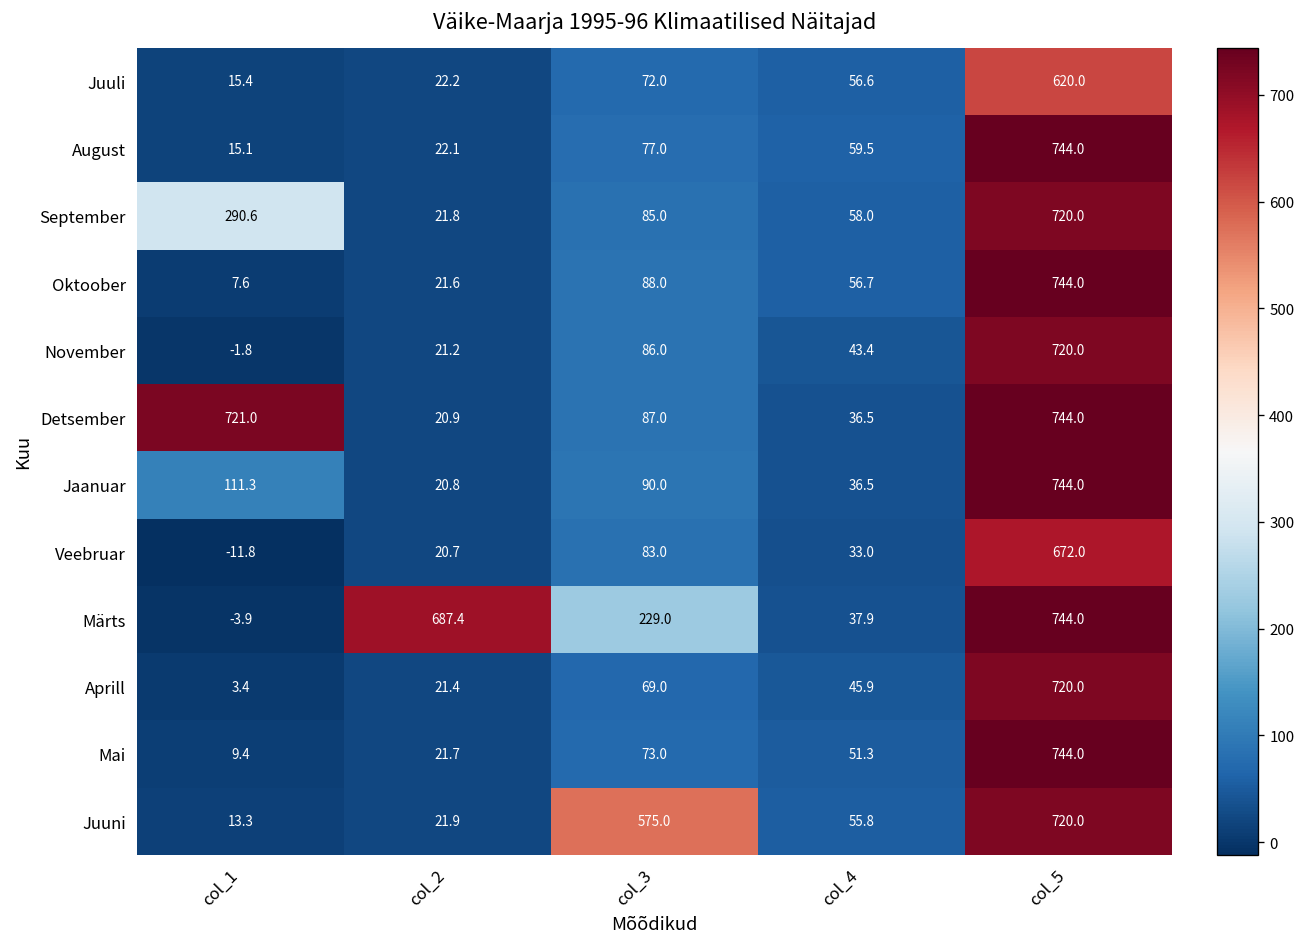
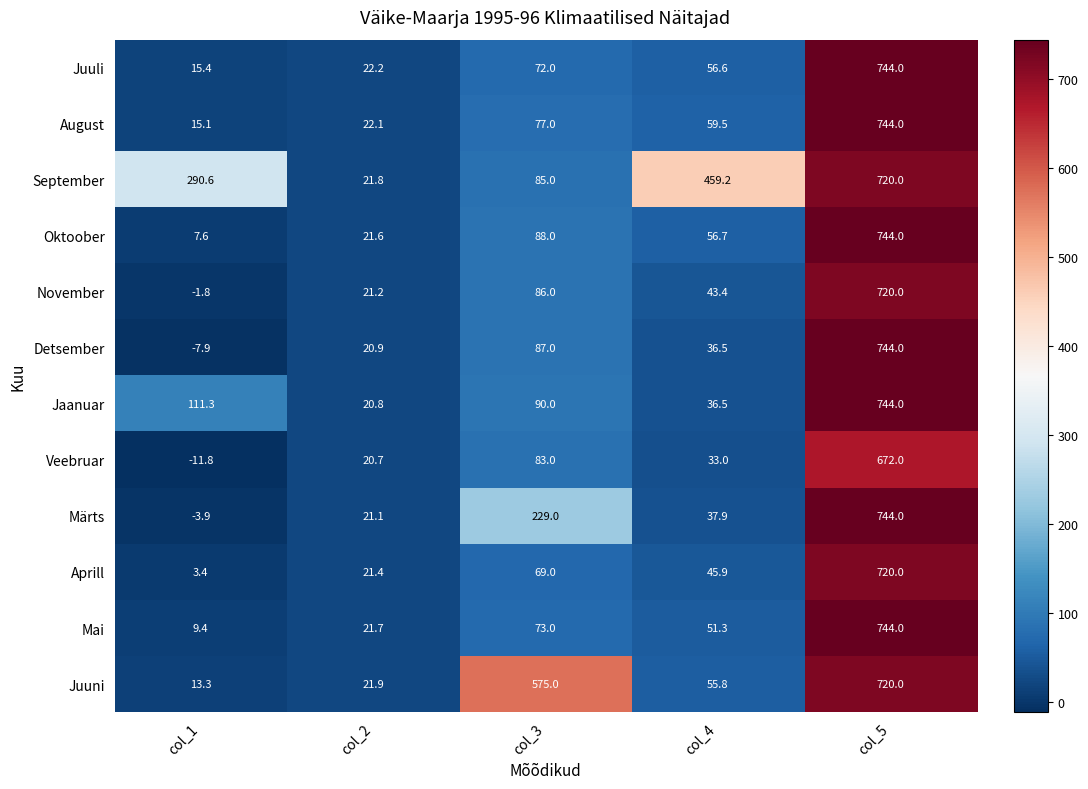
Juuli, col_5: 620.0 -> 744.0
September, col_4: 58.0 -> 459.2
Detsember, col_1: 721.0 -> -7.9
Märts, col_2: 687.4 -> 21.1
